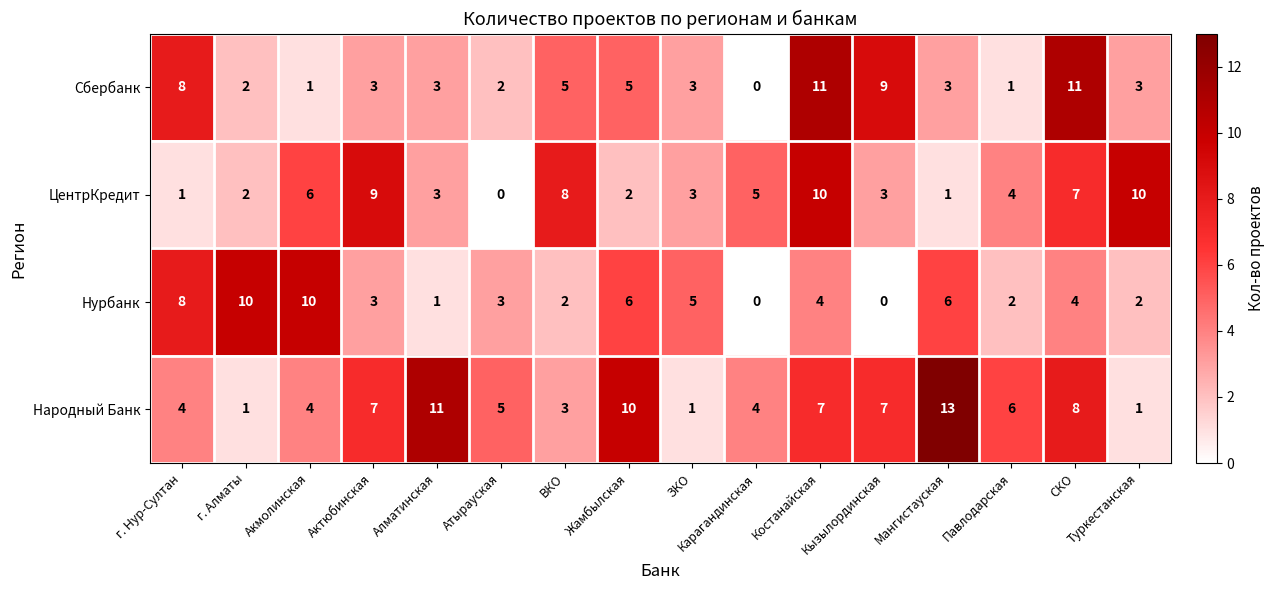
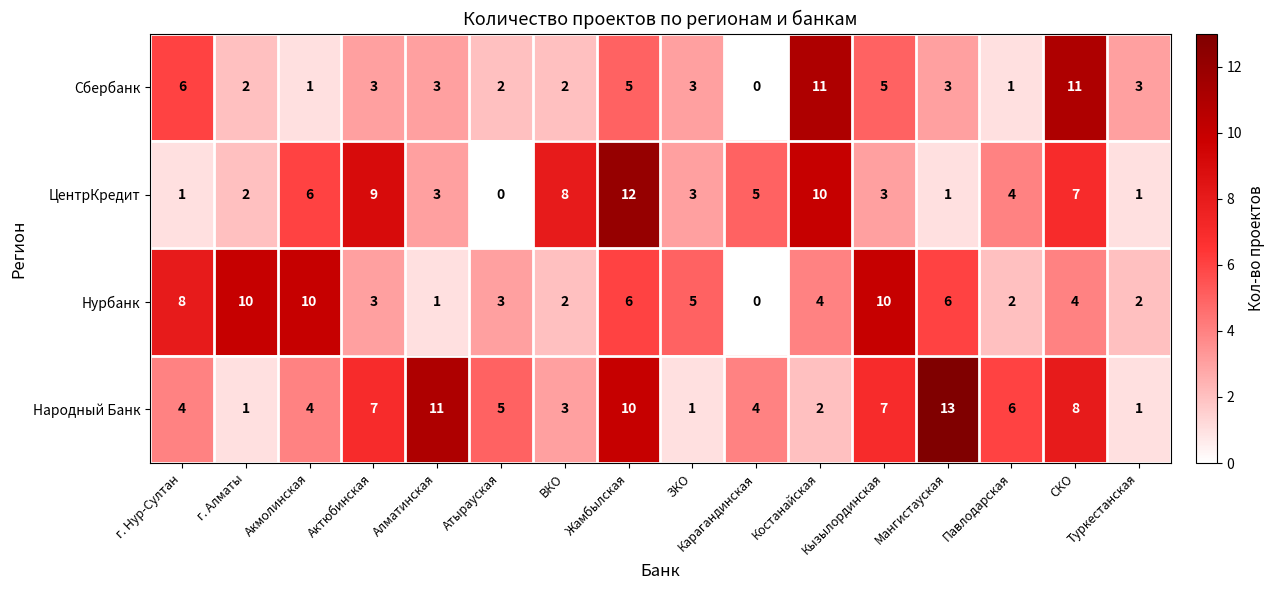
Сбербанк, г. Нур-Султан: 8 -> 6
Сбербанк, ВКО: 5 -> 2
Сбербанк, Кызылординская: 9 -> 5
ЦентрКредит, Жамбылская: 2 -> 12
ЦентрКредит, Туркестанская: 10 -> 1
Нурбанк, Кызылординская: 0 -> 10
Народный Банк, Костанайская: 7 -> 2
